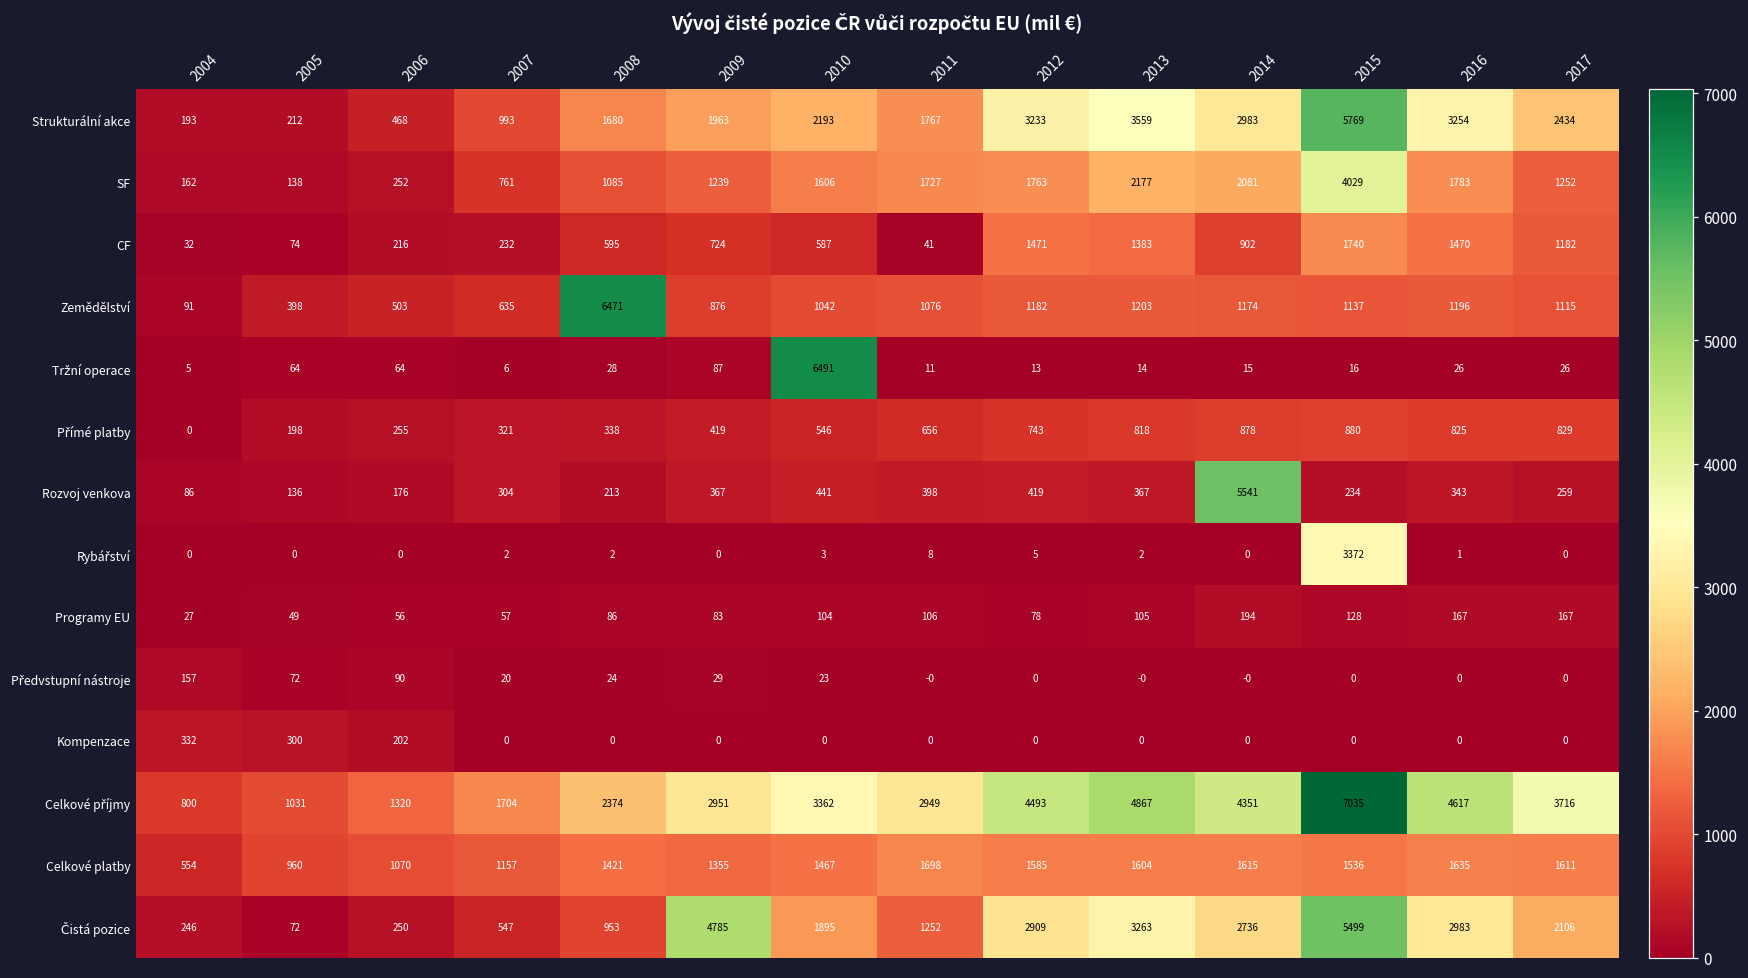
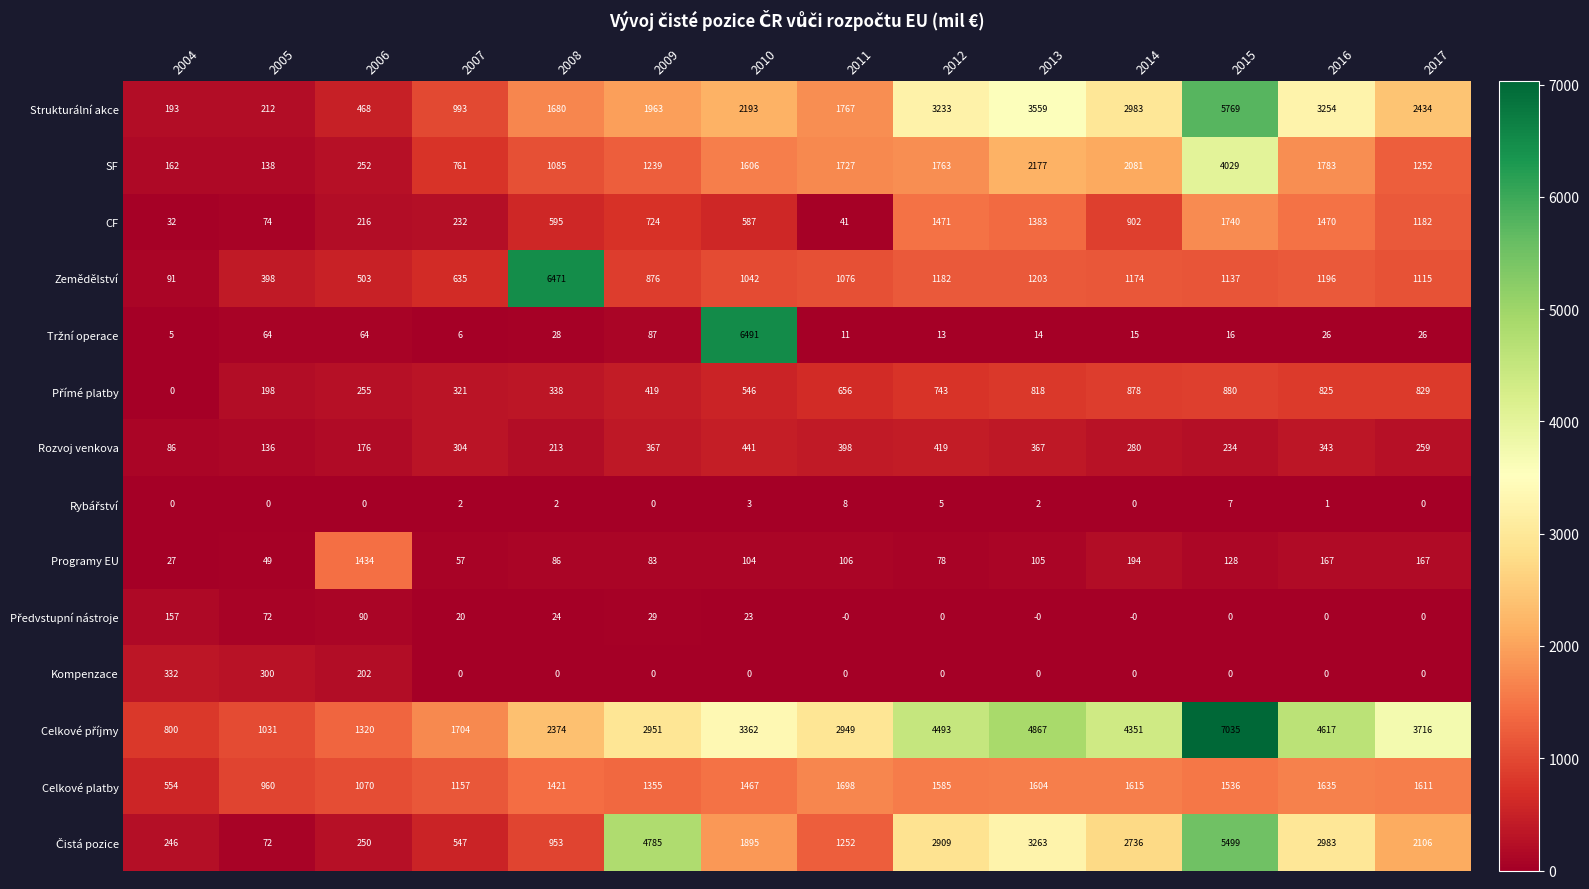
Rozvoj venkova, 2014: 5541 -> 280
Rybářství, 2015: 3372 -> 7
Programy EU, 2006: 56 -> 1434
